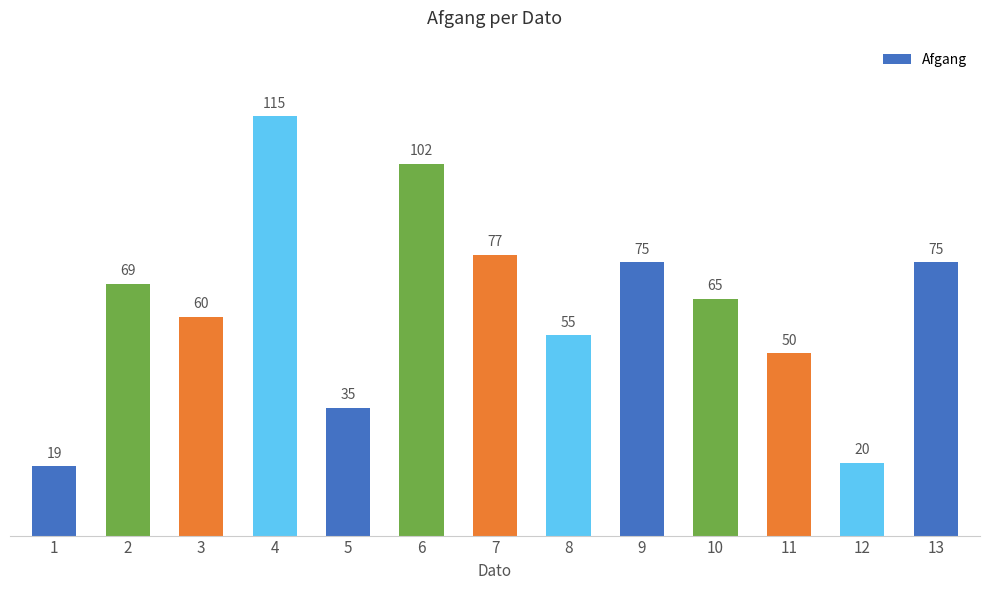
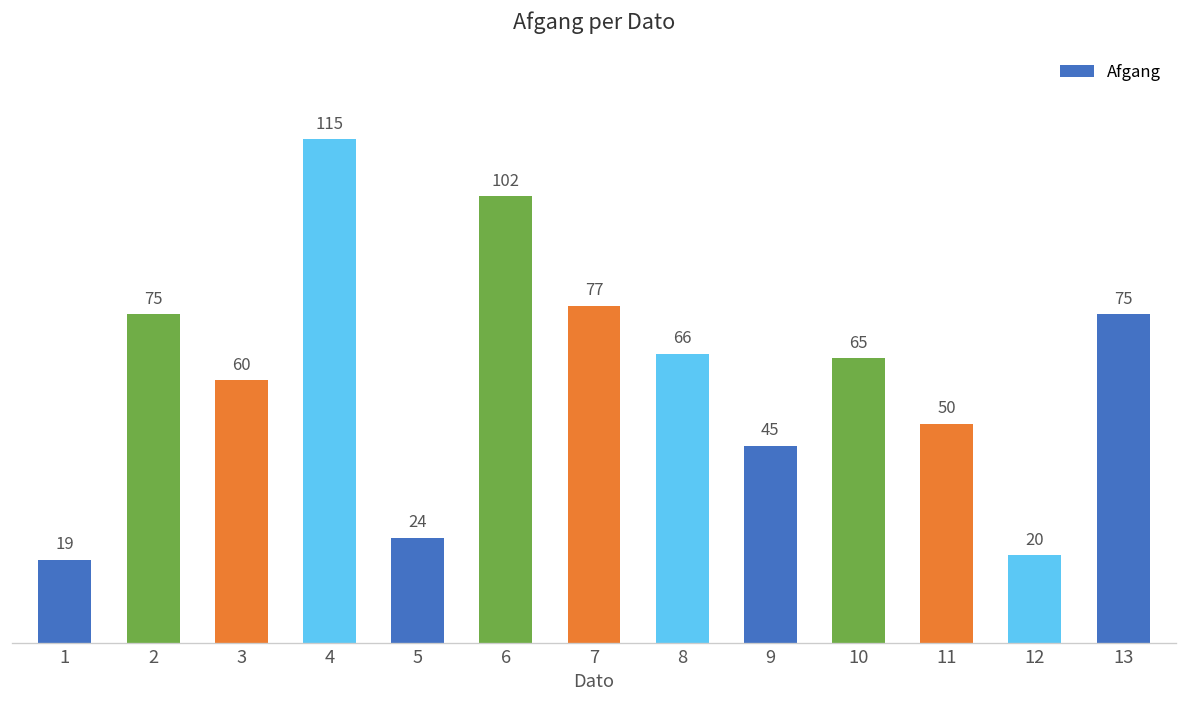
2: 69 -> 75
5: 35 -> 24
8: 55 -> 66
9: 75 -> 45
